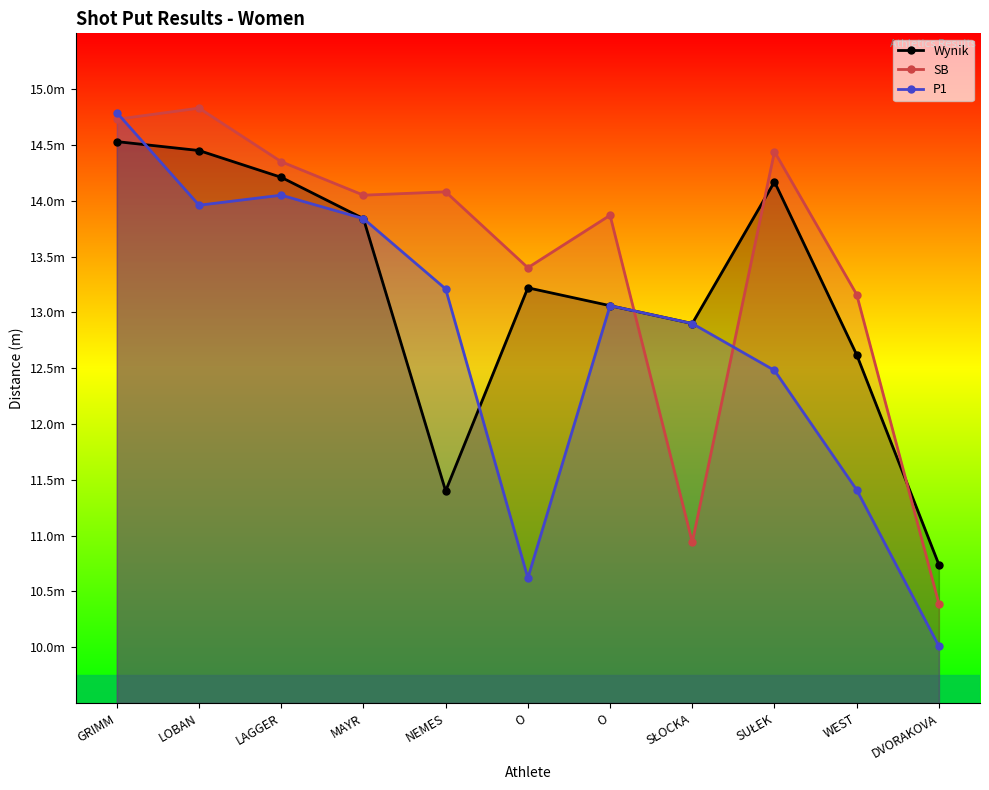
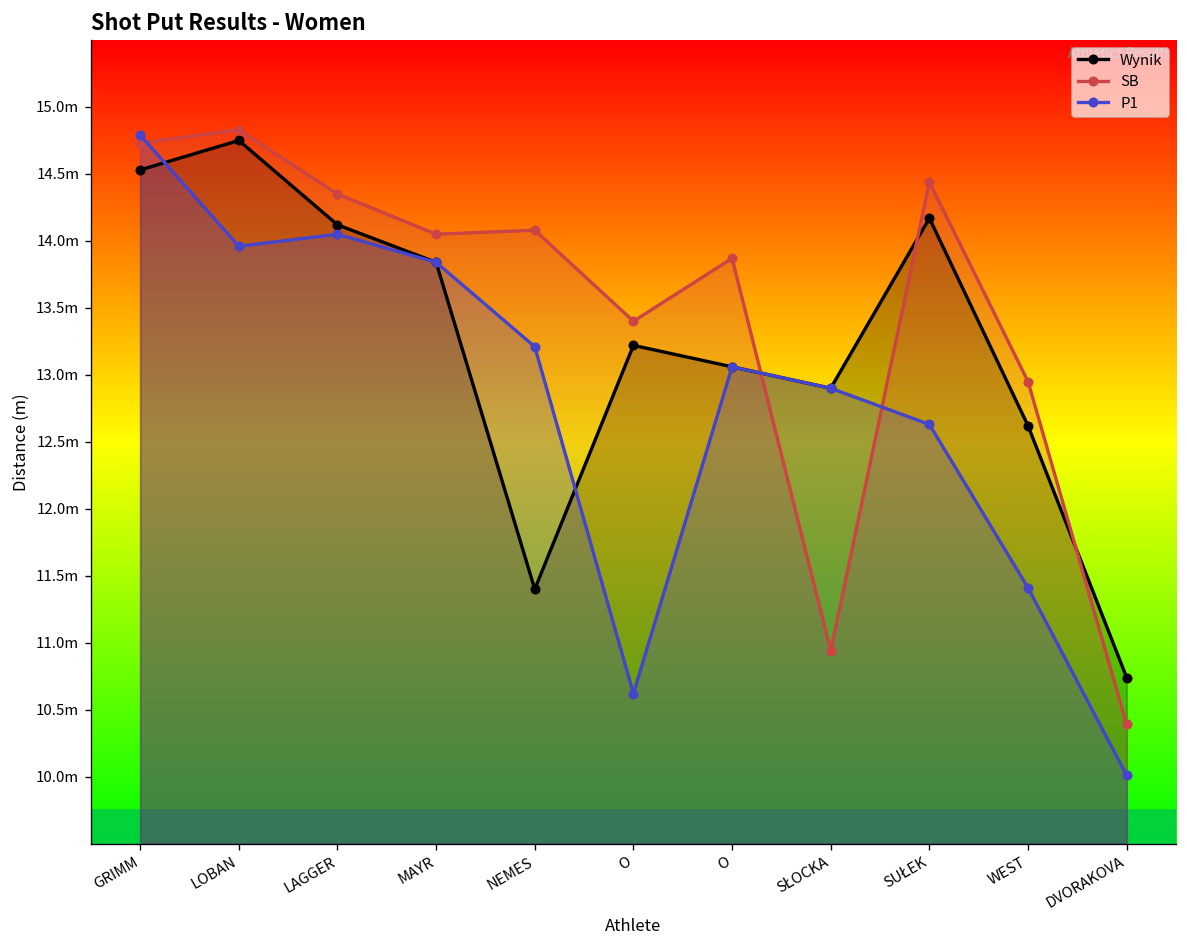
Wynik, LOBAN: 14.45m -> 14.75m
Wynik, LAGGER: 14.21m -> 14.12m
P1, SUŁEK: 12.48m -> 12.63m
SB, WEST: 13.16m -> 12.95m
